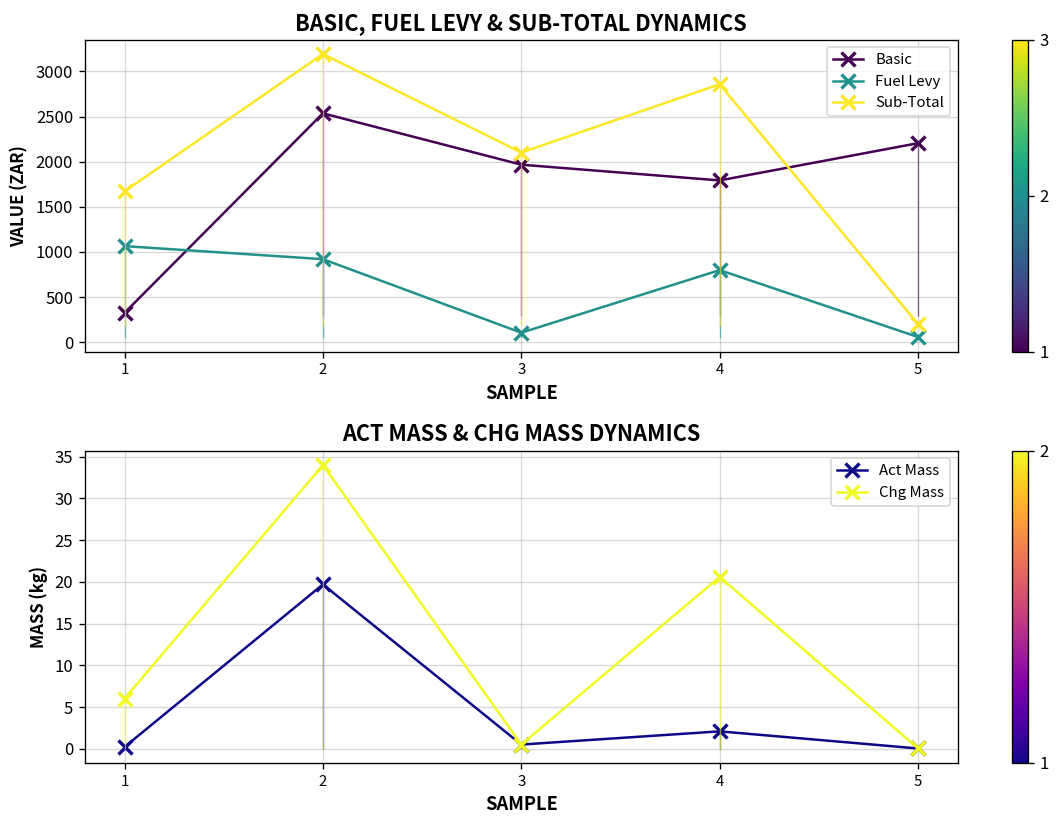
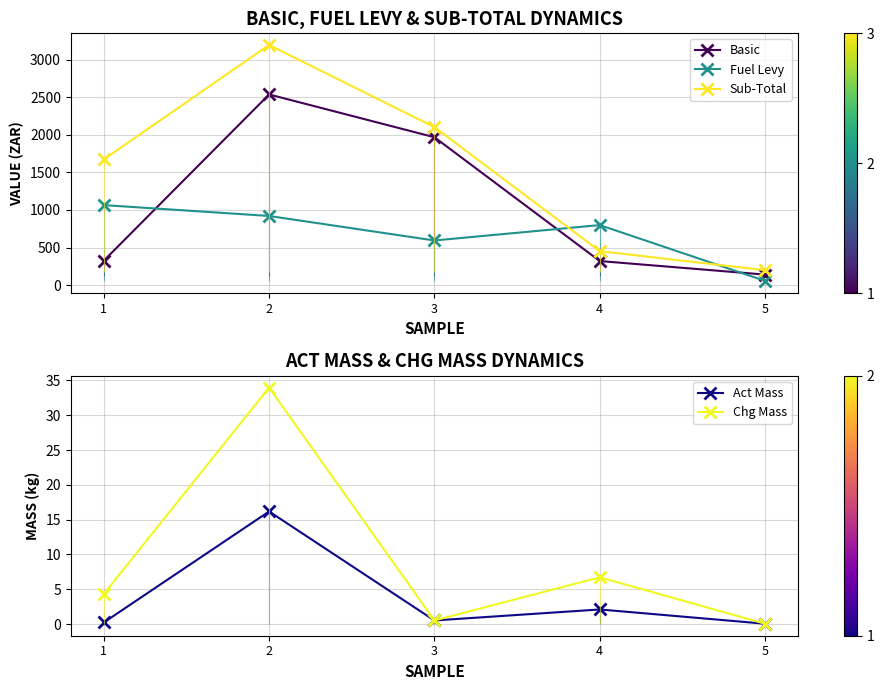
BASIC, FUEL LEVY & SUB-TOTAL DYNAMICS, Fuel Levy, 3: 100 -> 600
BASIC, FUEL LEVY & SUB-TOTAL DYNAMICS, Basic, 4: 1800 -> 300
BASIC, FUEL LEVY & SUB-TOTAL DYNAMICS, Sub-Total, 4: 2900 -> 500
BASIC, FUEL LEVY & SUB-TOTAL DYNAMICS, Basic, 5: 2200 -> 100
ACT MASS & CHG MASS DYNAMICS, Chg Mass, 1: 6 -> 4
ACT MASS & CHG MASS DYNAMICS, Act Mass, 2: 20 -> 16
ACT MASS & CHG MASS DYNAMICS, Chg Mass, 4: 21 -> 7
